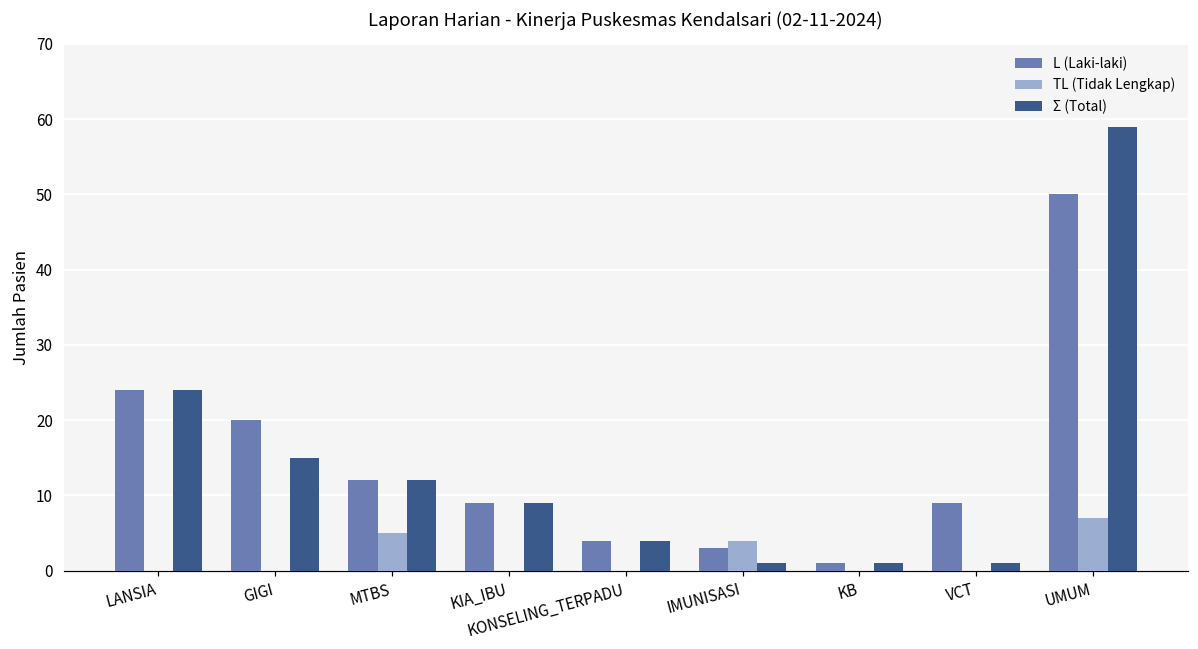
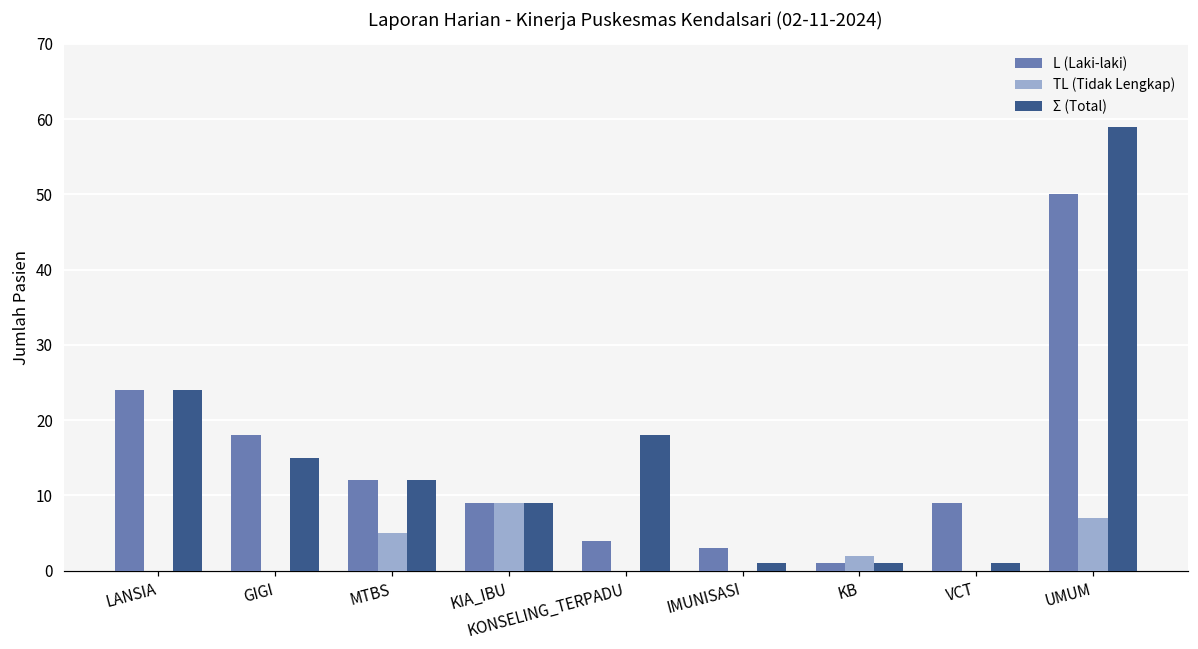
L (Laki-laki), GIGI: 20 -> 18
TL (Tidak Lengkap), KIA_IBU: 0 -> 9
Σ (Total), KONSELING_TERPADU: 4 -> 18
TL (Tidak Lengkap), IMUNISASI: 4 -> 0
TL (Tidak Lengkap), KB: 0 -> 2
